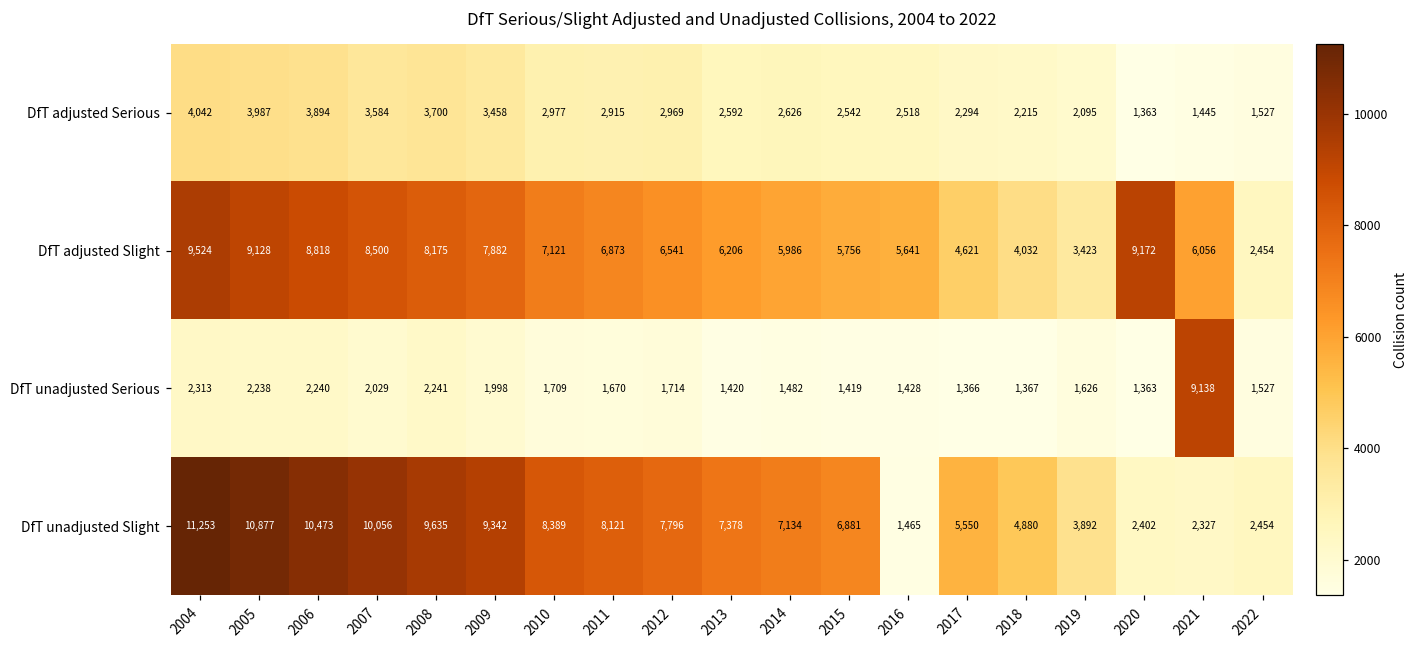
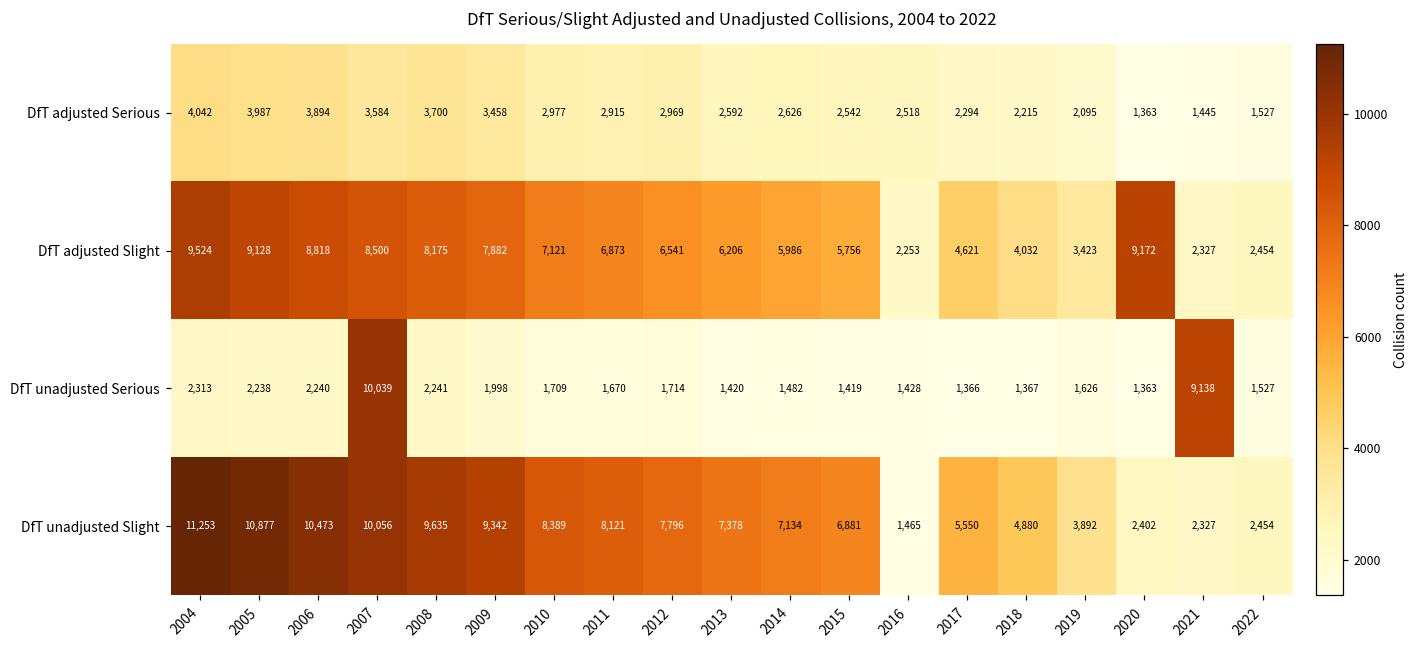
DfT adjusted Slight, 2016: 5,641 -> 2,253
DfT adjusted Slight, 2021: 6,056 -> 2,327
DfT unadjusted Serious, 2007: 2,029 -> 10,039
